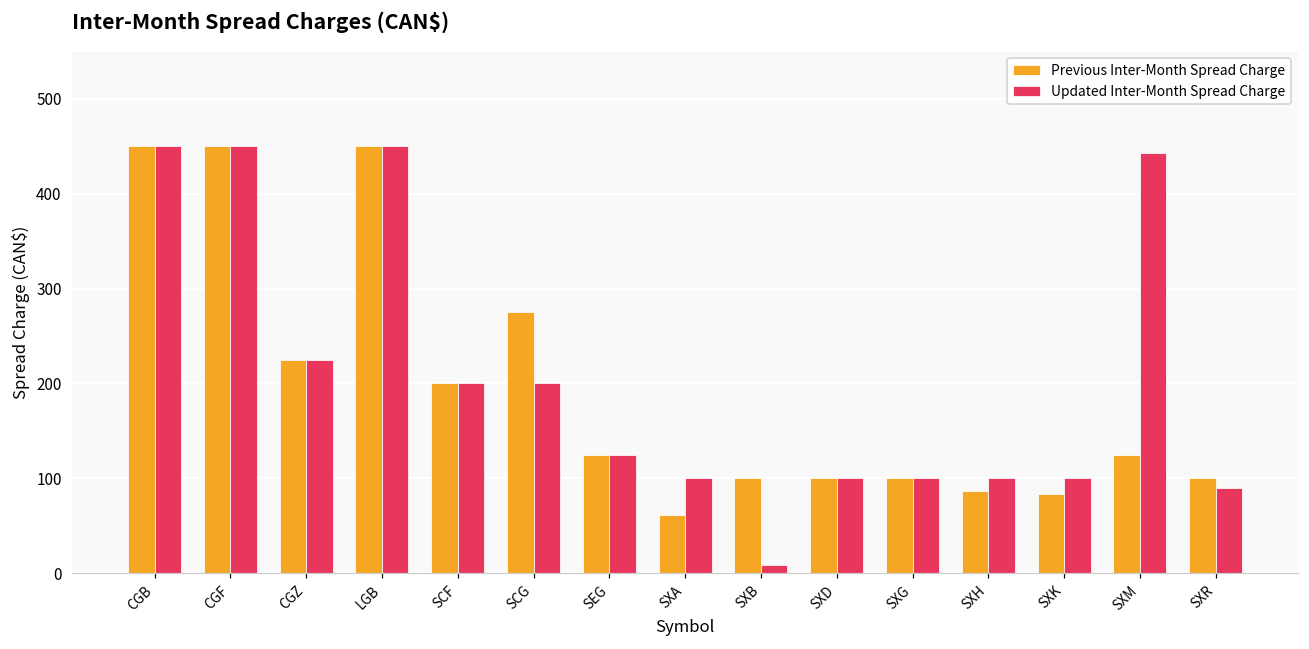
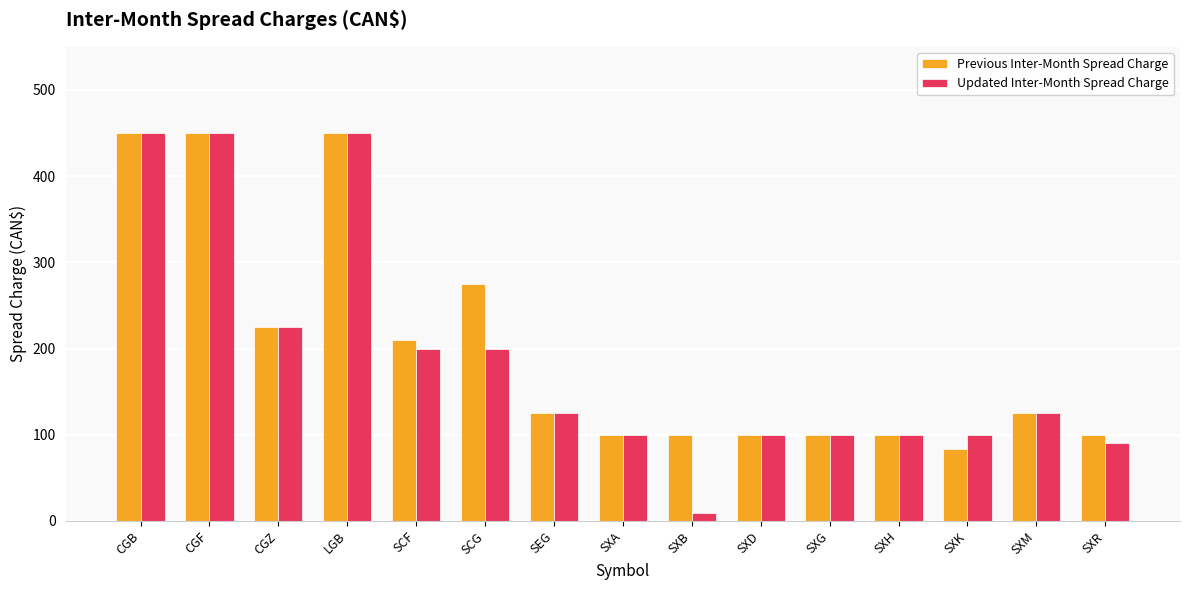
Previous Inter-Month Spread Charge, SCF: 200 -> 210
Previous Inter-Month Spread Charge, SXA: 60 -> 100
Previous Inter-Month Spread Charge, SXH: 90 -> 100
Updated Inter-Month Spread Charge, SXM: 440 -> 130
